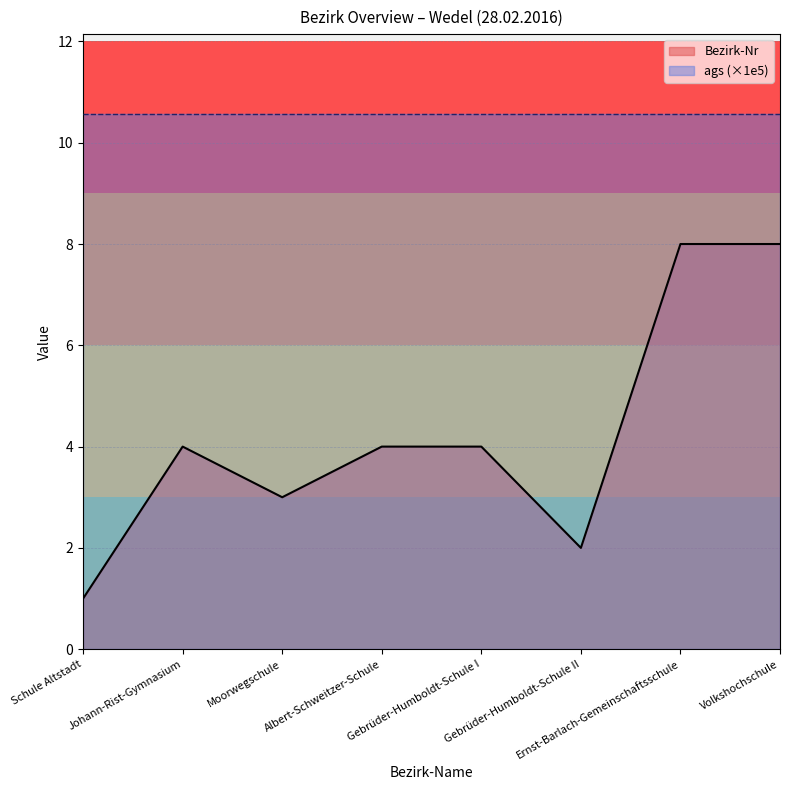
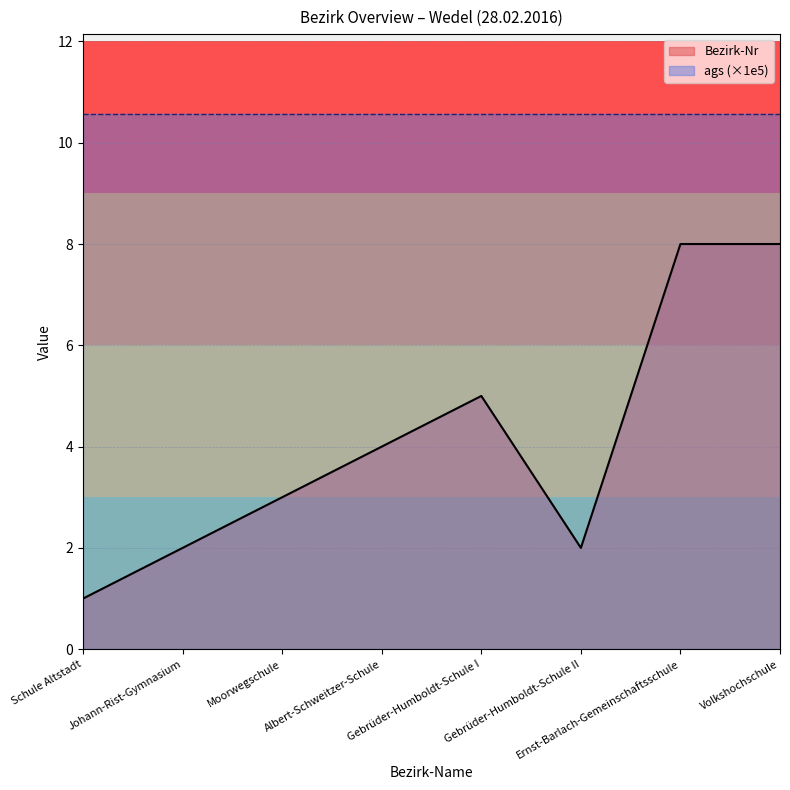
Bezirk-Nr, Johann-Rist-Gymnasium: 4 -> 2
Bezirk-Nr, Gebrüder-Humboldt-Schule I: 4 -> 5
